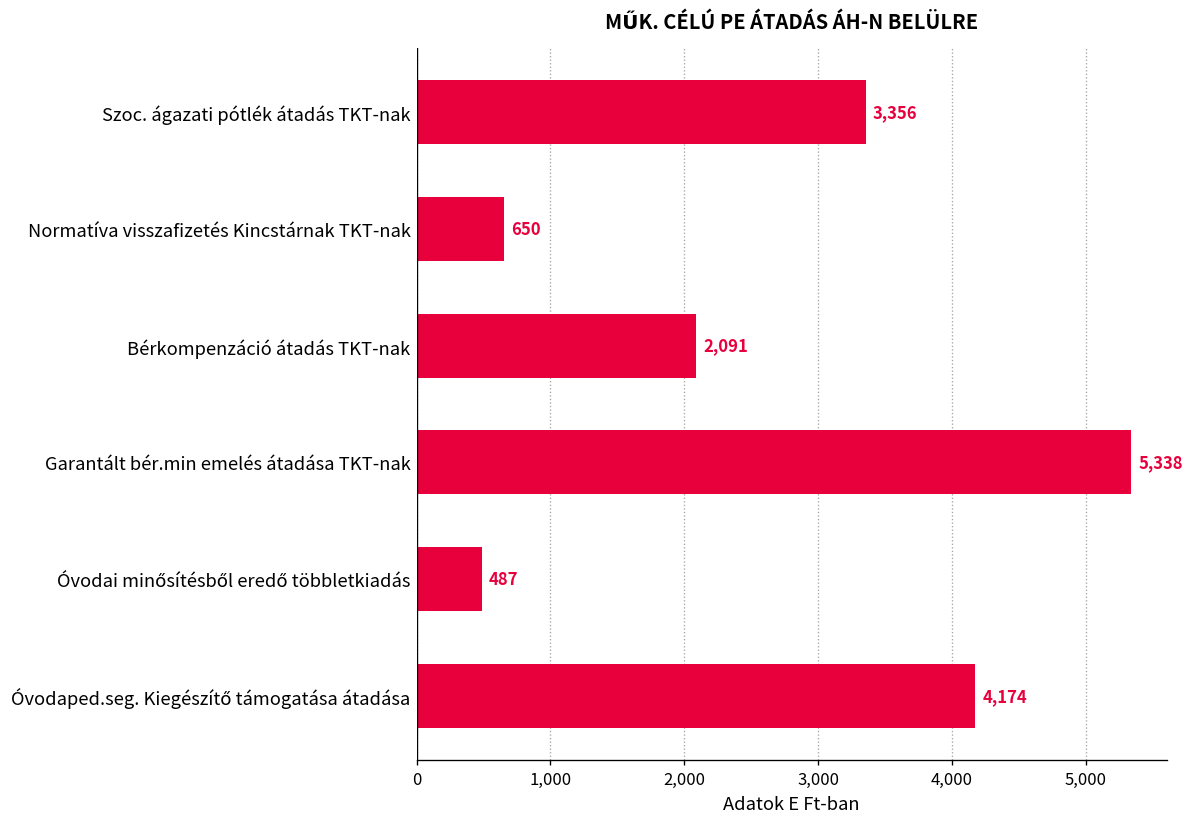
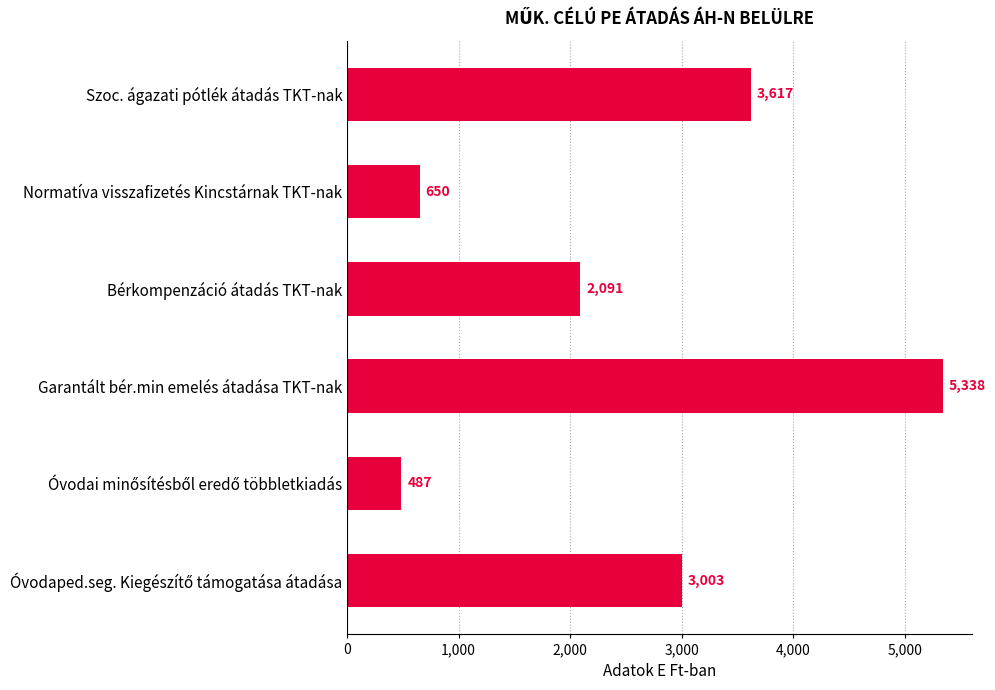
Szoc. ágazati pótlék átadás TKT-nak: 3,356 -> 3,617
Óvodaped.seg. Kiegészítő támogatása átadása: 4,174 -> 3,003
